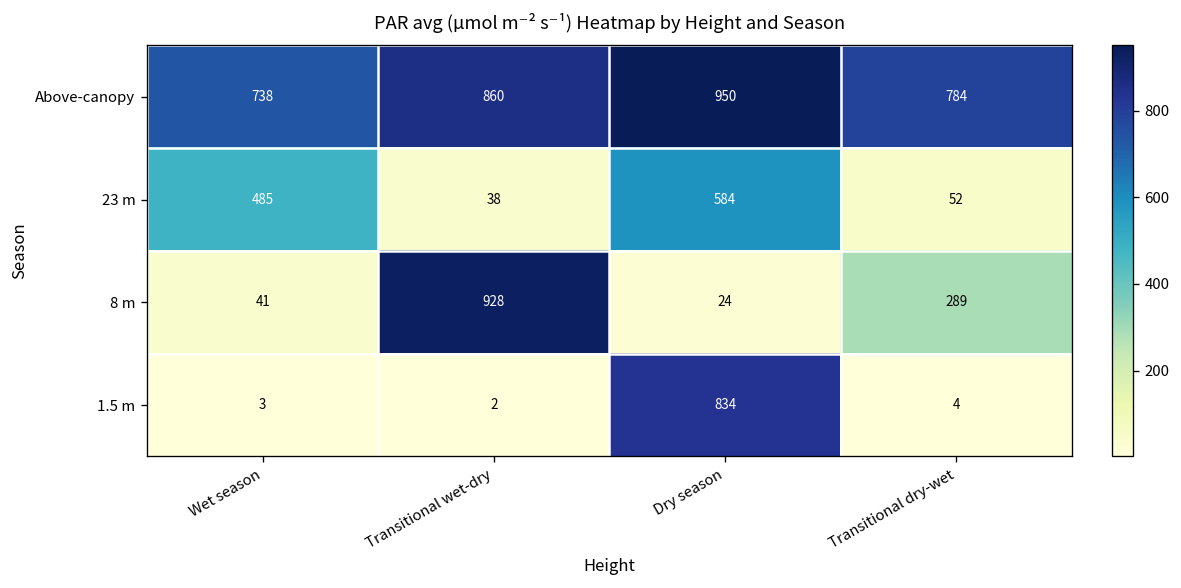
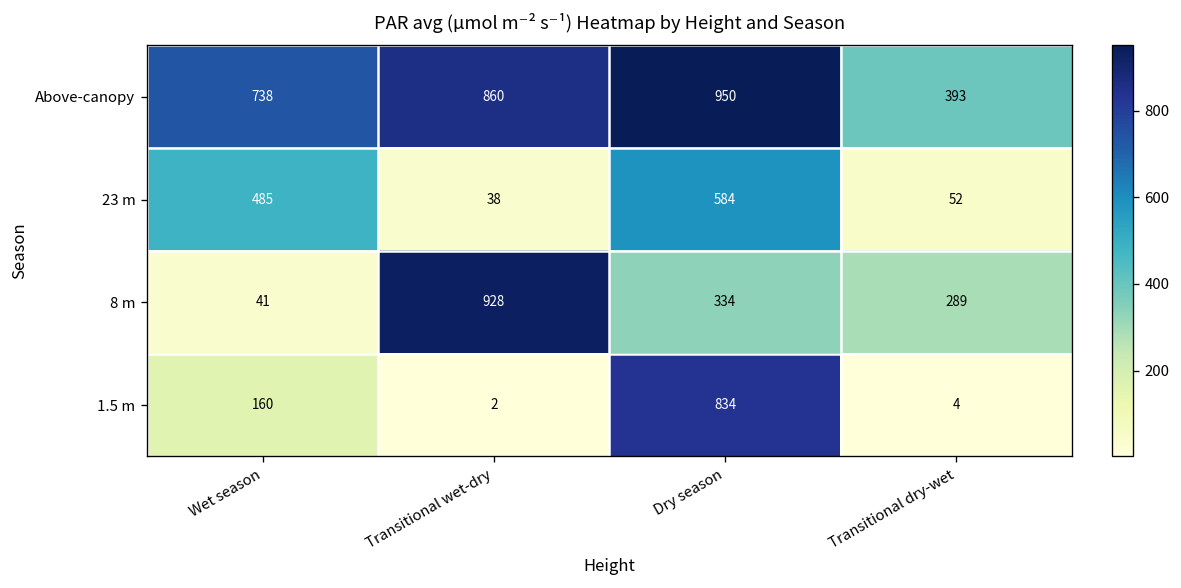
Above-canopy, Transitional dry-wet: 784 -> 393
8 m, Dry season: 24 -> 334
1.5 m, Wet season: 3 -> 160
